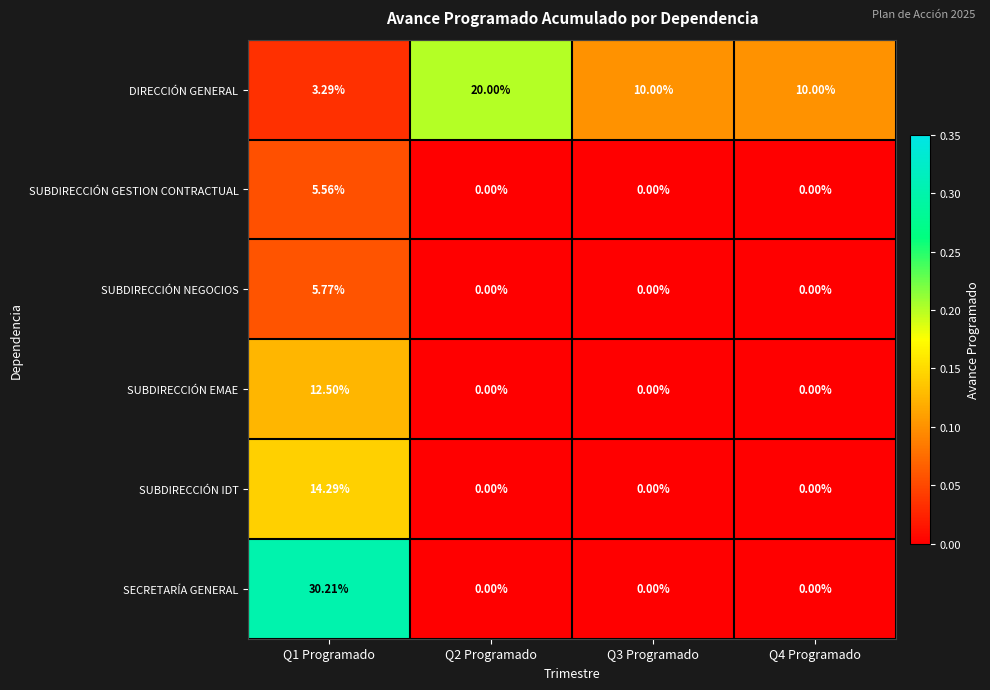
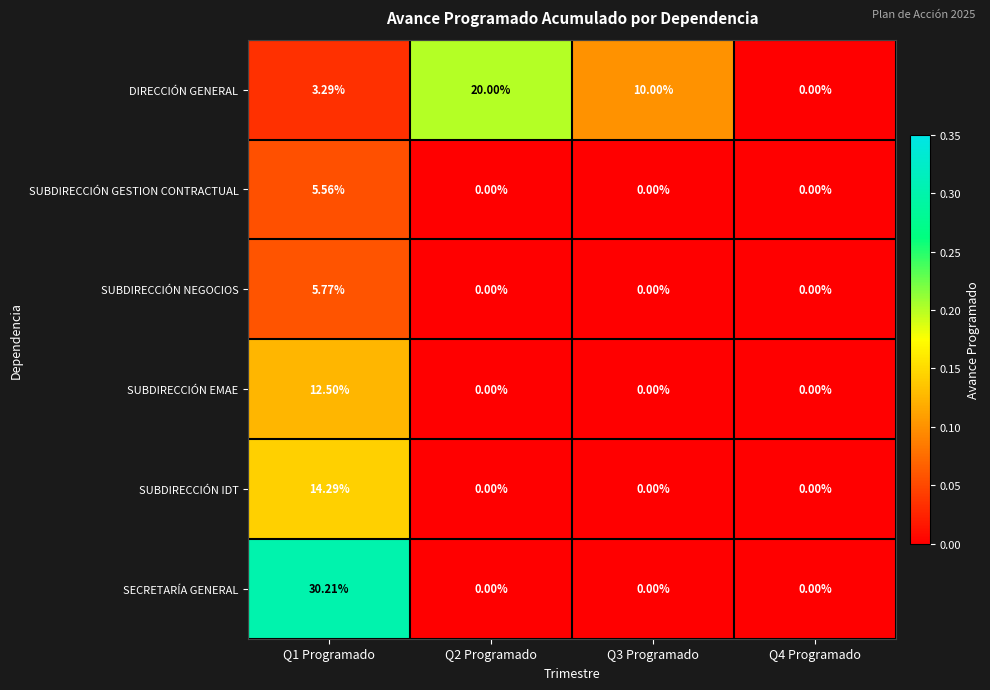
DIRECCIÓN GENERAL, Q4 Programado: 10.00% -> 0.00%
